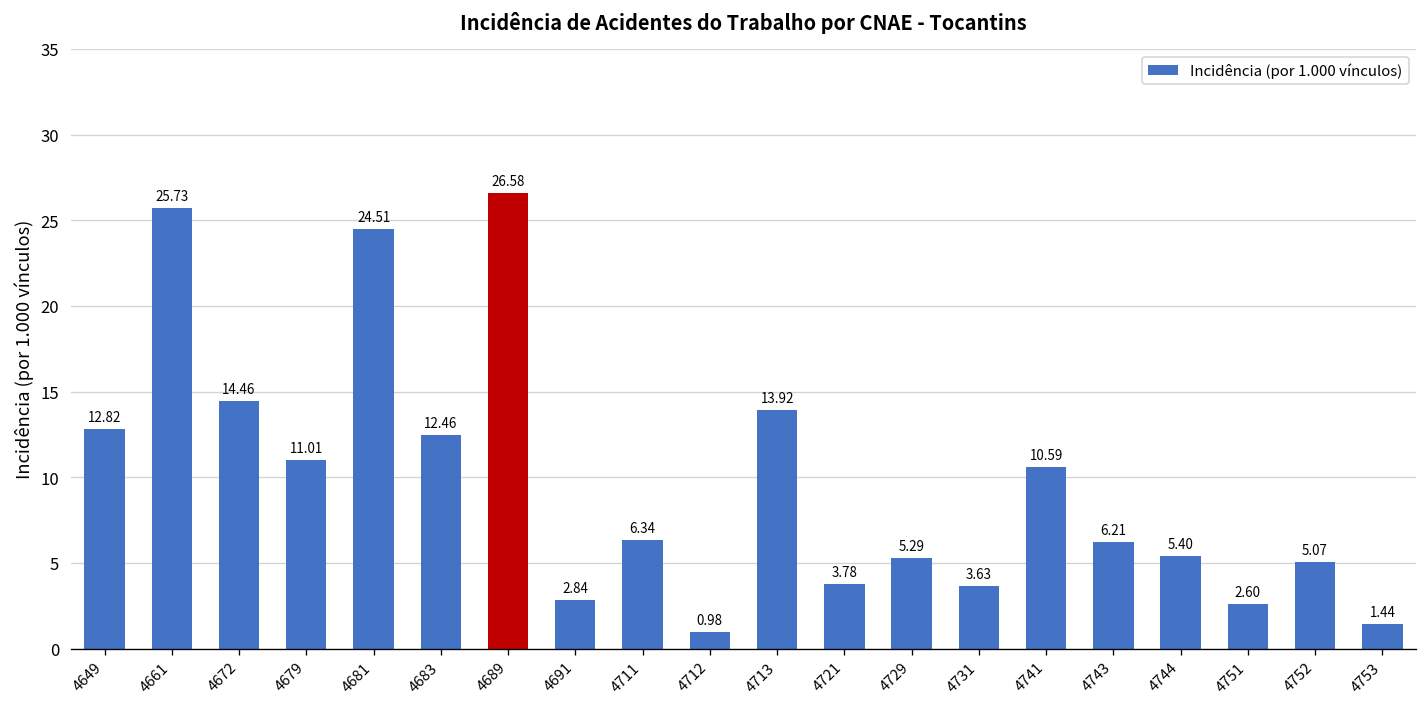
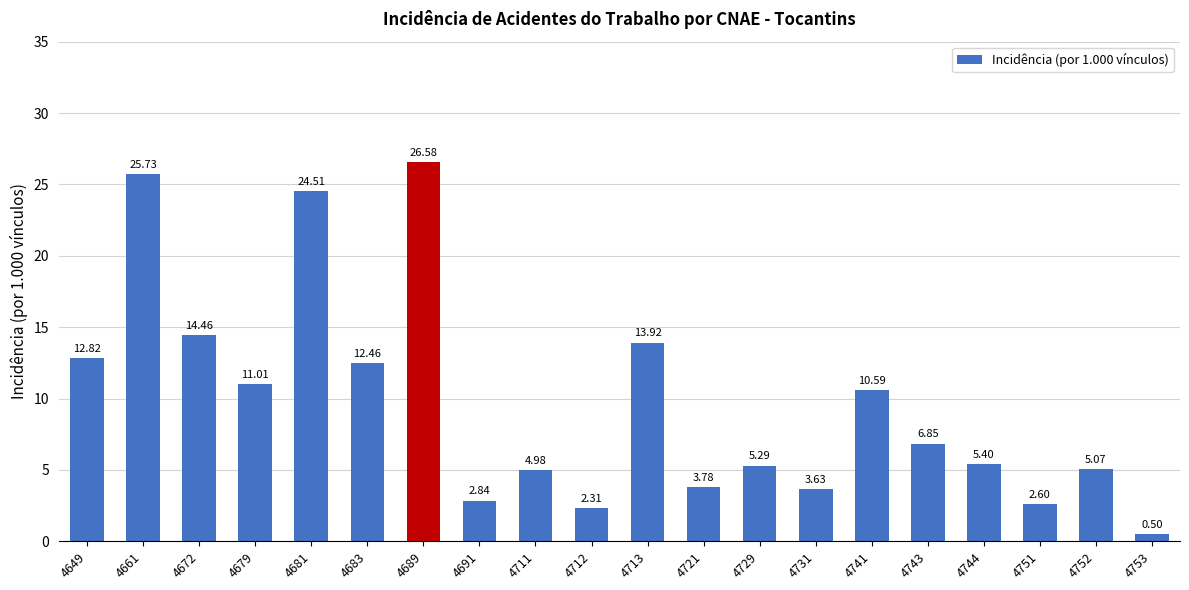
4711: 6.34 -> 4.98
4712: 0.98 -> 2.31
4743: 6.21 -> 6.85
4753: 1.44 -> 0.50
